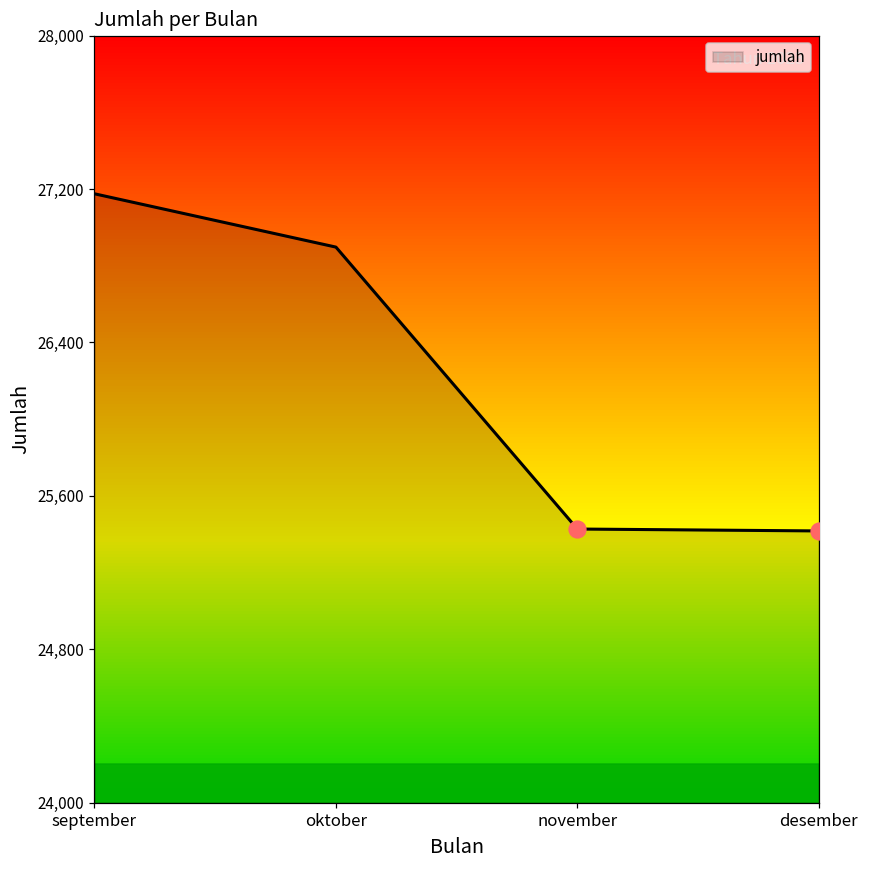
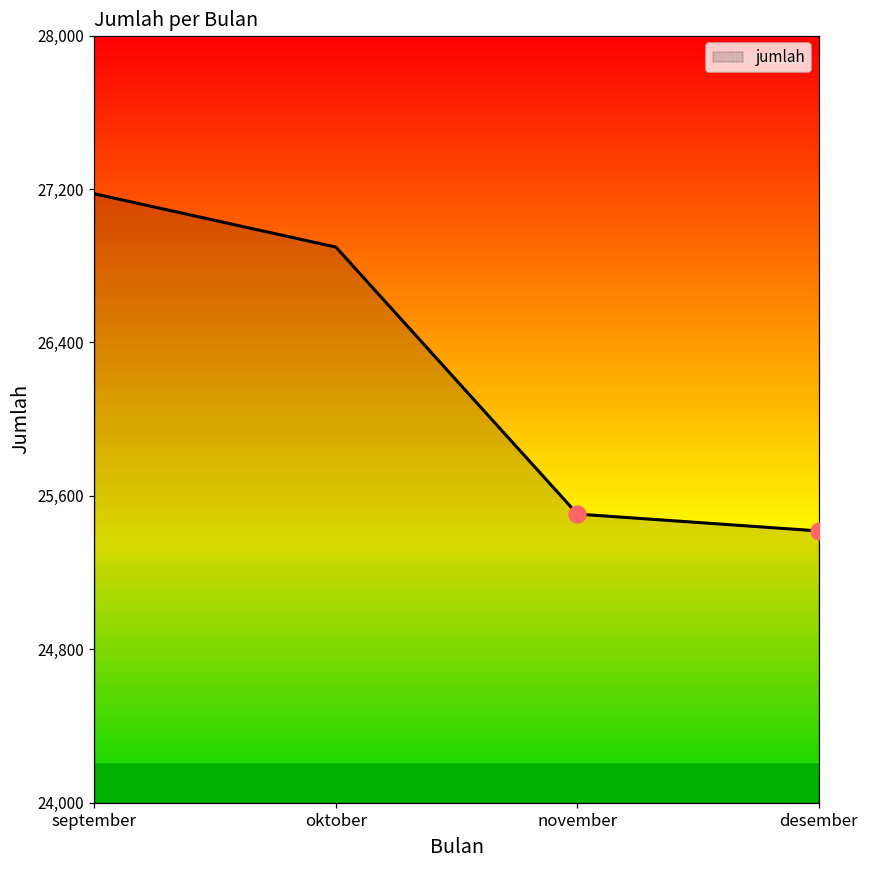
jumlah, november: 25,430 -> 25,510
